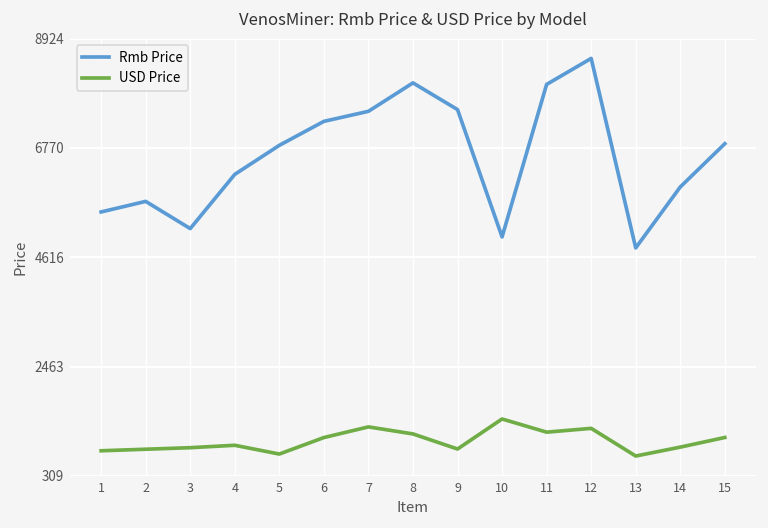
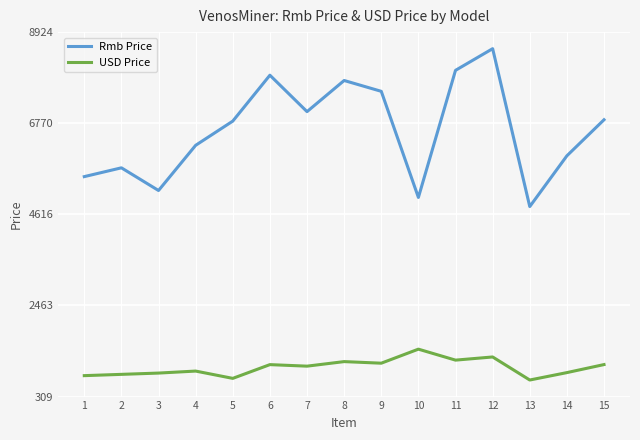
Rmb Price, 6: 7300 -> 7900
Rmb Price, 7: 7500 -> 7000
USD Price, 7: 1300 -> 1000
Rmb Price, 8: 8100 -> 7800
USD Price, 9: 800 -> 1100
